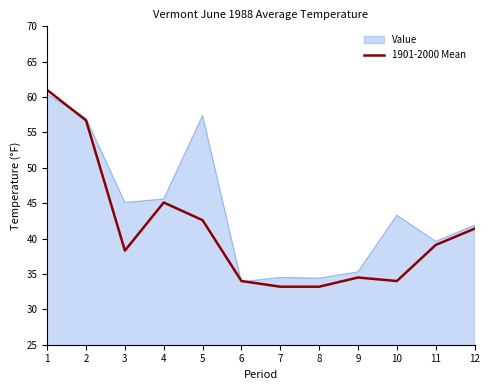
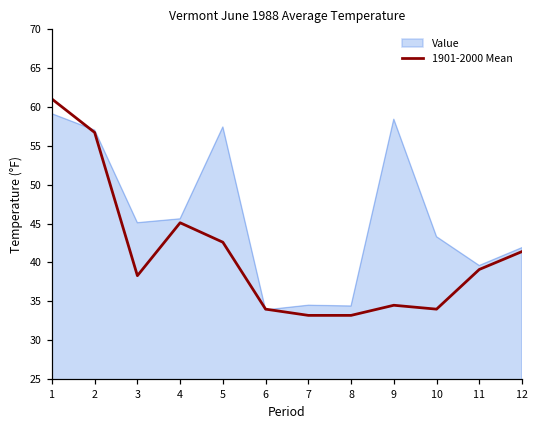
Value, 1: 60 -> 59
Value, 9: 35 -> 58
